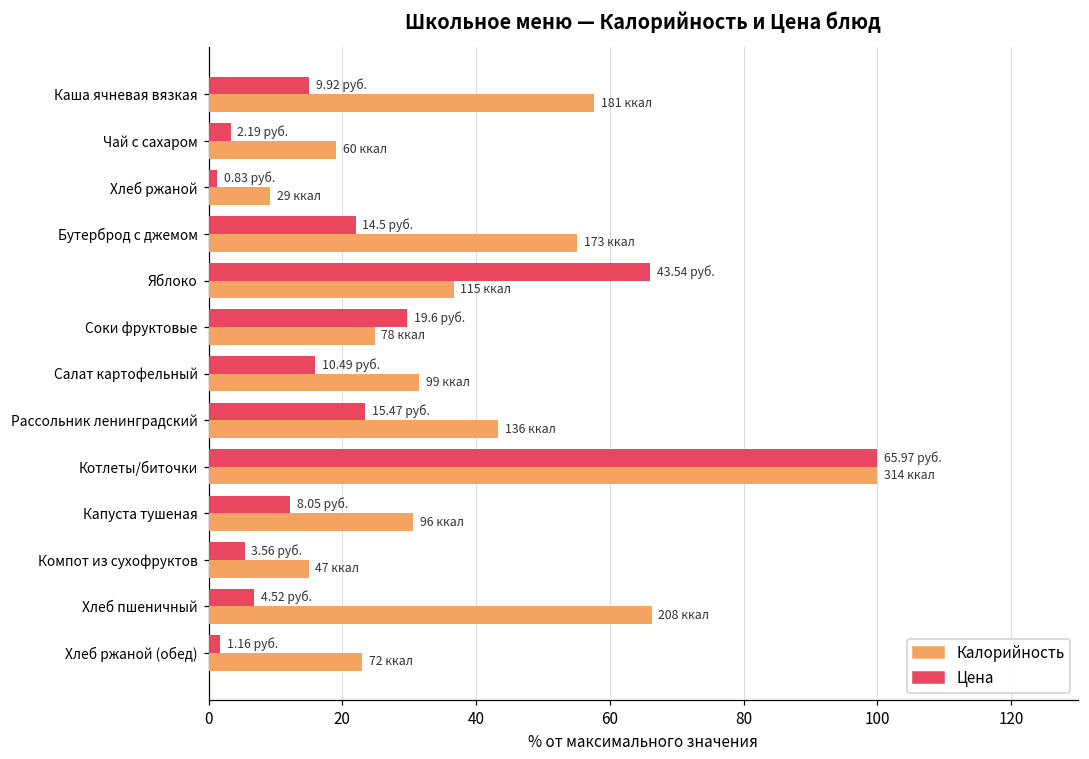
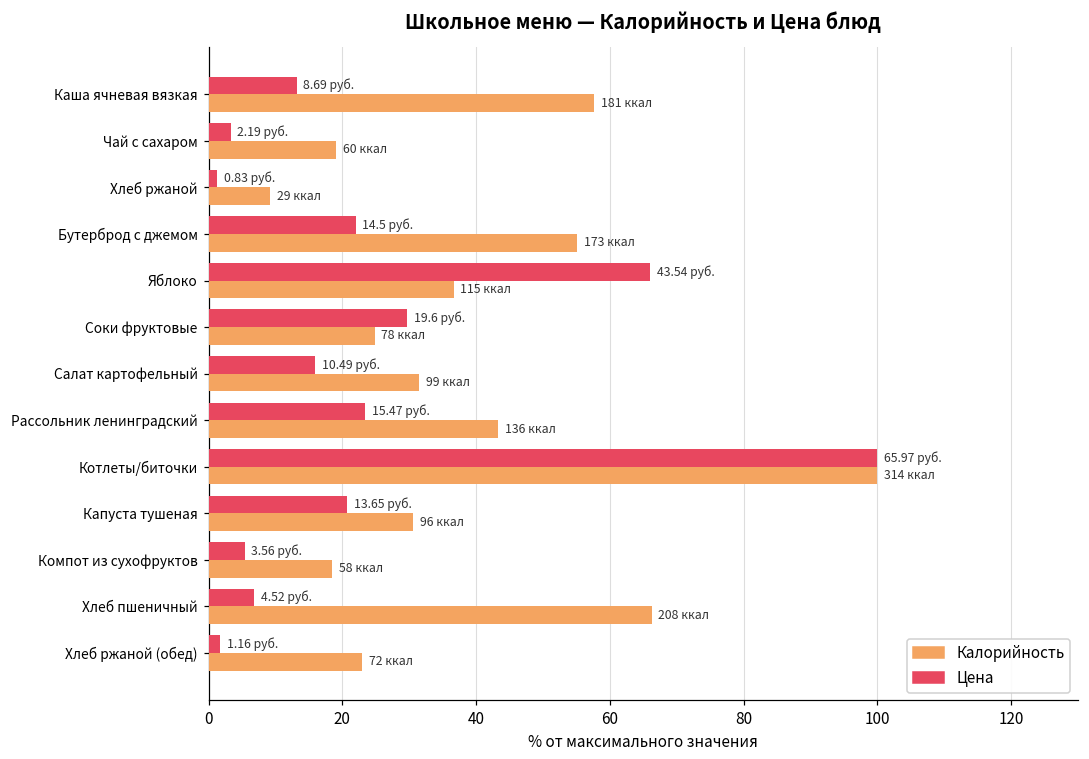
Цена, Каша ячневая вязкая: 9.92 -> 8.69
Цена, Капуста тушеная: 8.05 -> 13.65
Калорийность, Компот из сухофруктов: 47 -> 58
